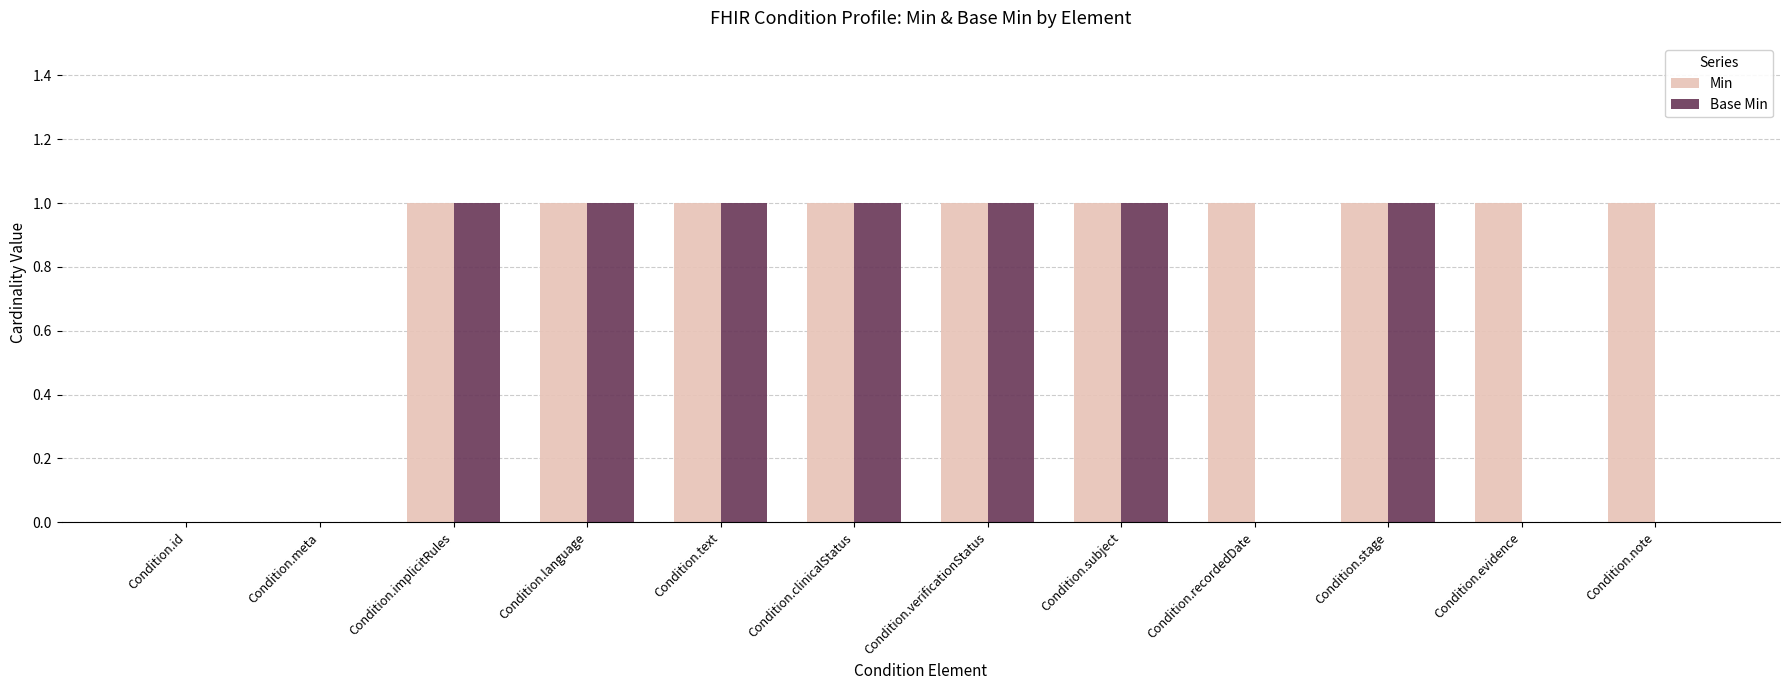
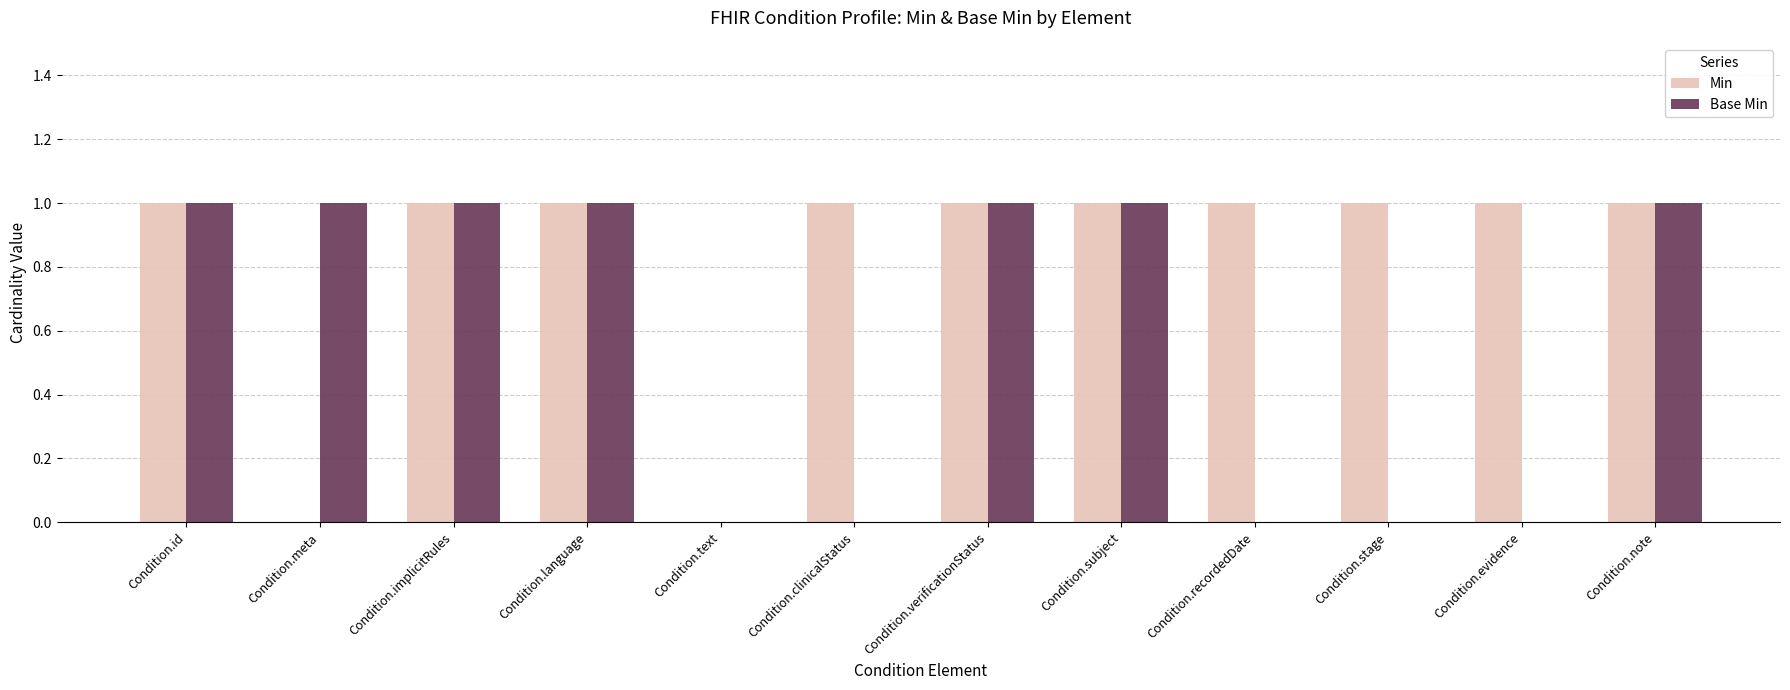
Min, Condition.id: 0 -> 1
Base Min, Condition.id: 0 -> 1
Base Min, Condition.meta: 0 -> 1
Min, Condition.text: 1 -> 0
Base Min, Condition.text: 1 -> 0
Base Min, Condition.clinicalStatus: 1 -> 0
Base Min, Condition.stage: 1 -> 0
Base Min, Condition.note: 0 -> 1
